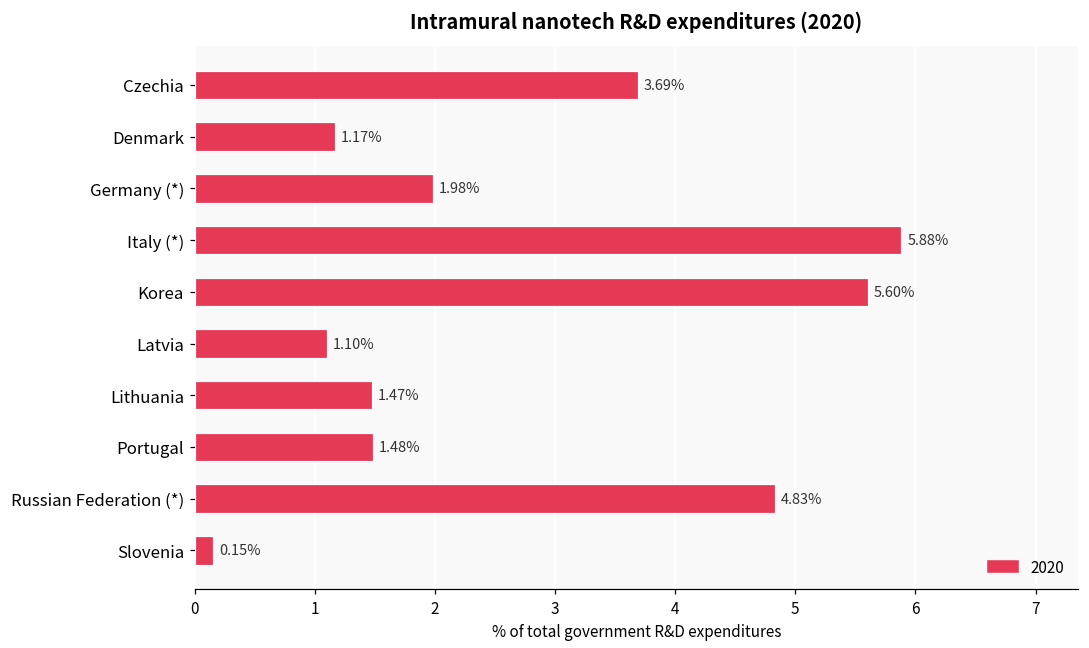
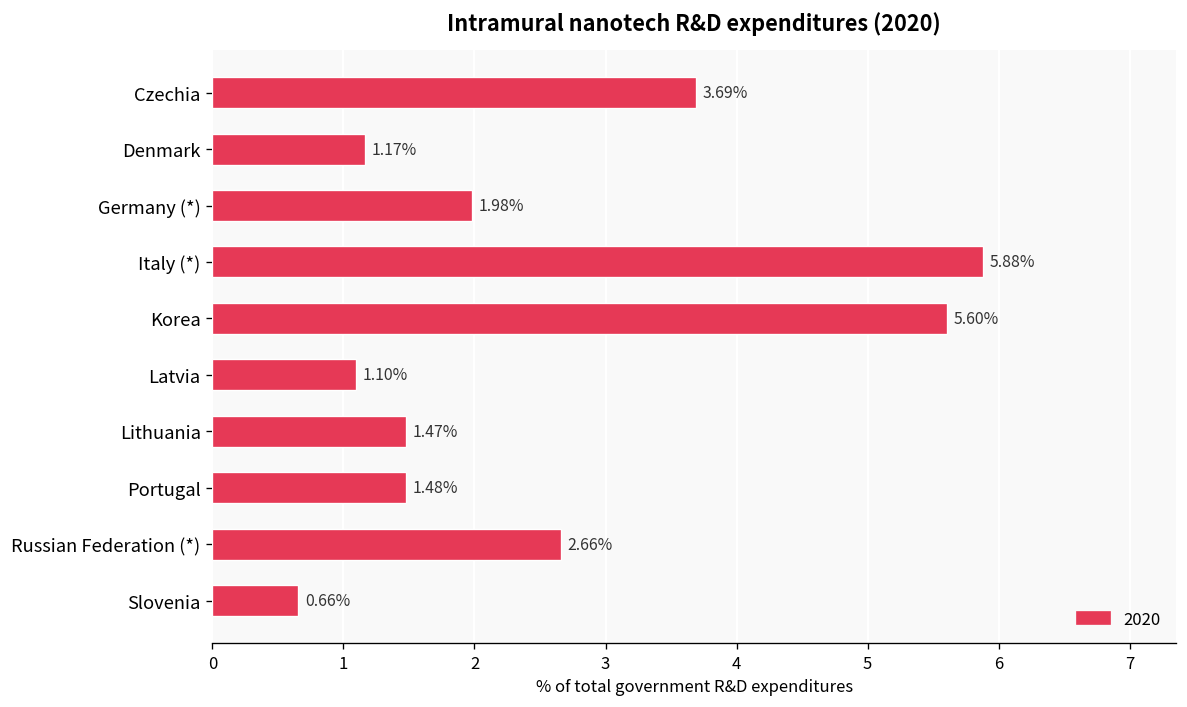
Russian Federation (*): 4.83% -> 2.66%
Slovenia: 0.15% -> 0.66%
